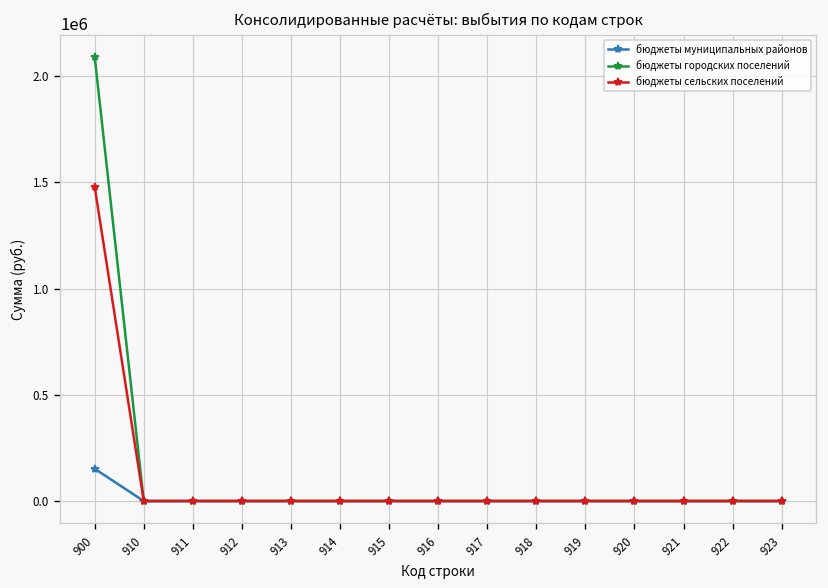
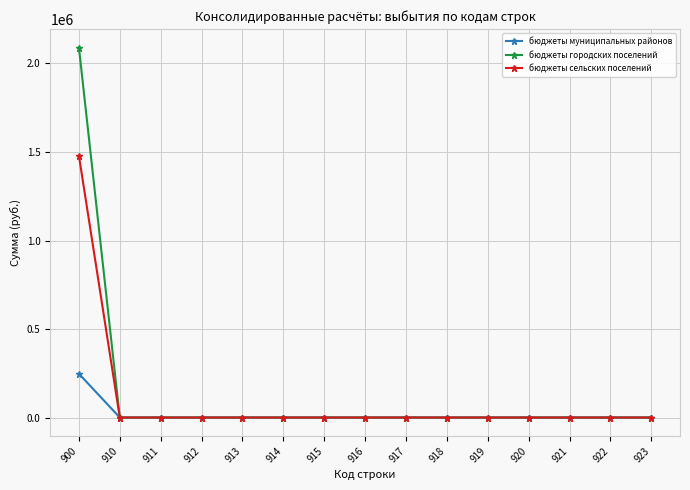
бюджеты муниципальных районов, 900: 150000 -> 250000
